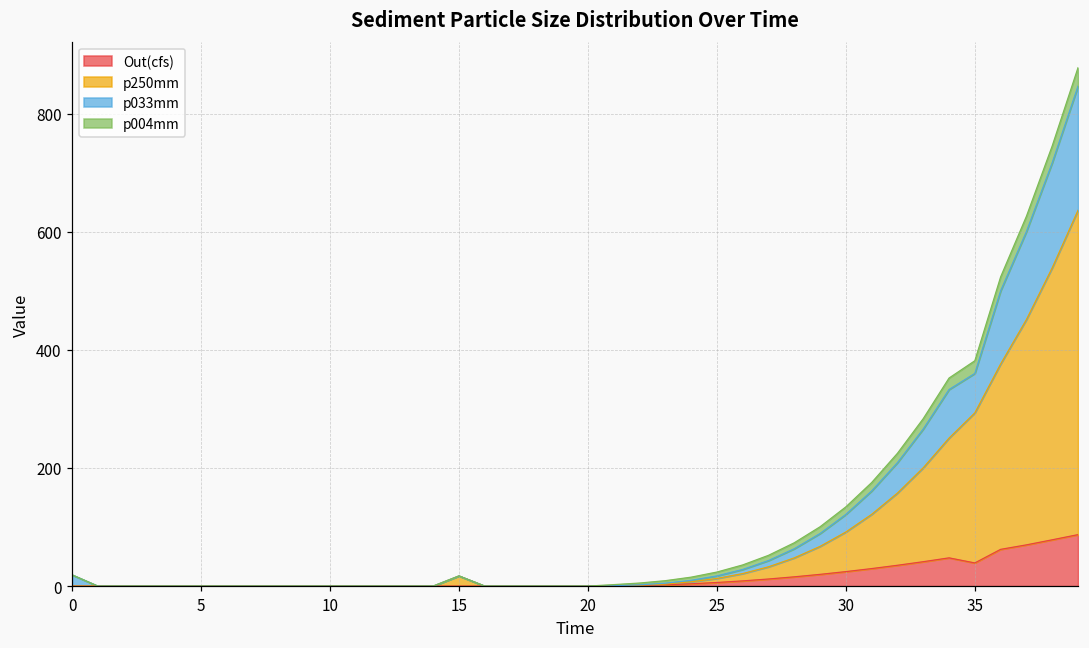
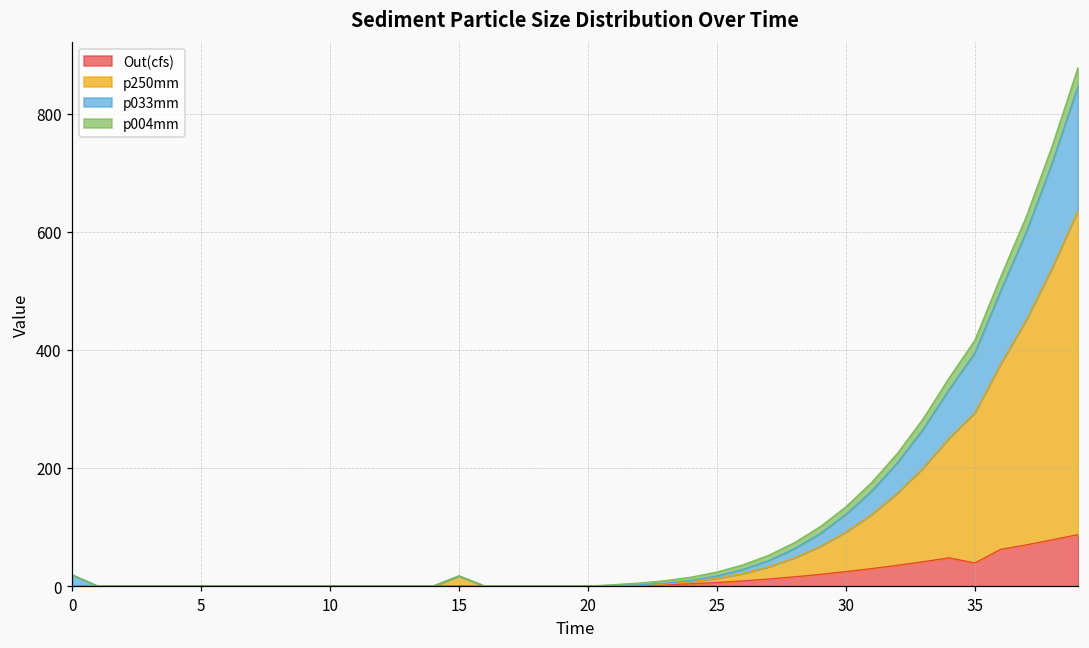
p033mm, 35: 70 -> 100
